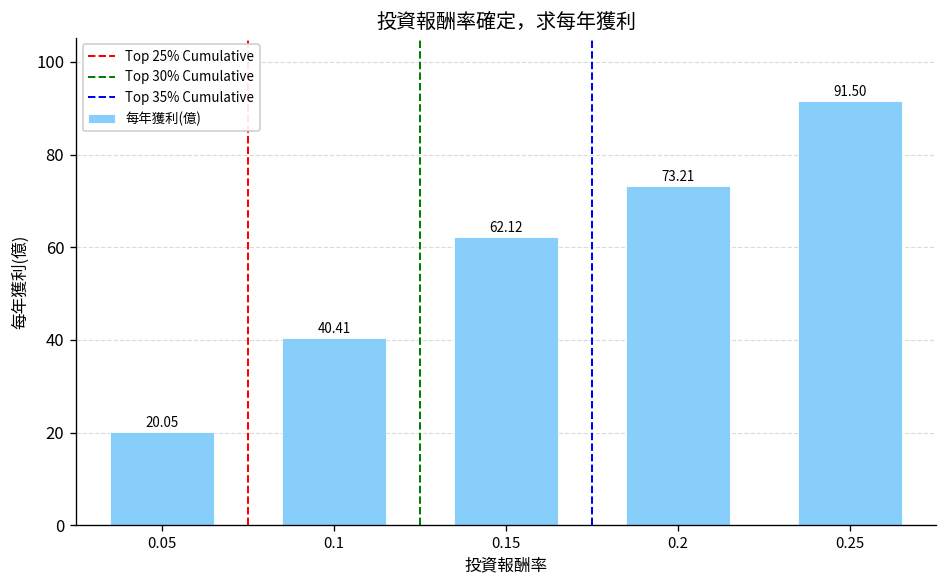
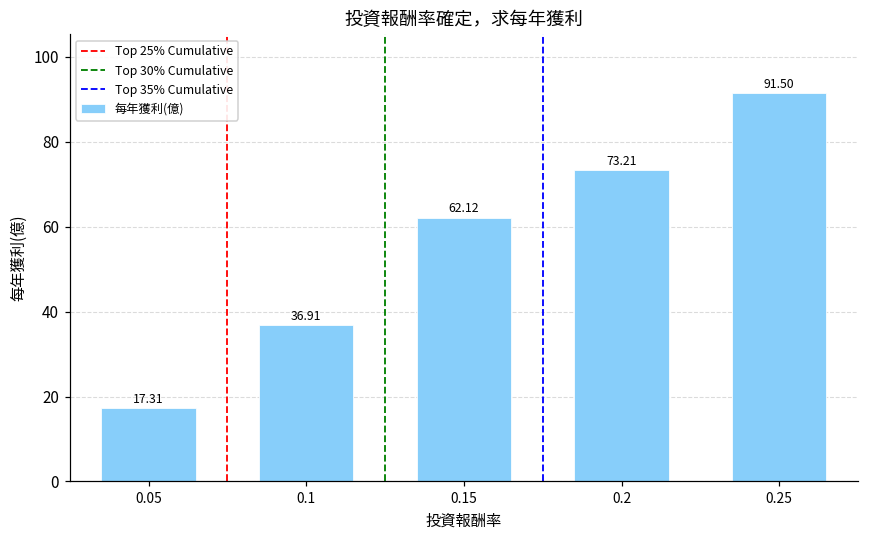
0.05: 20.05 -> 17.31
0.1: 40.41 -> 36.91
